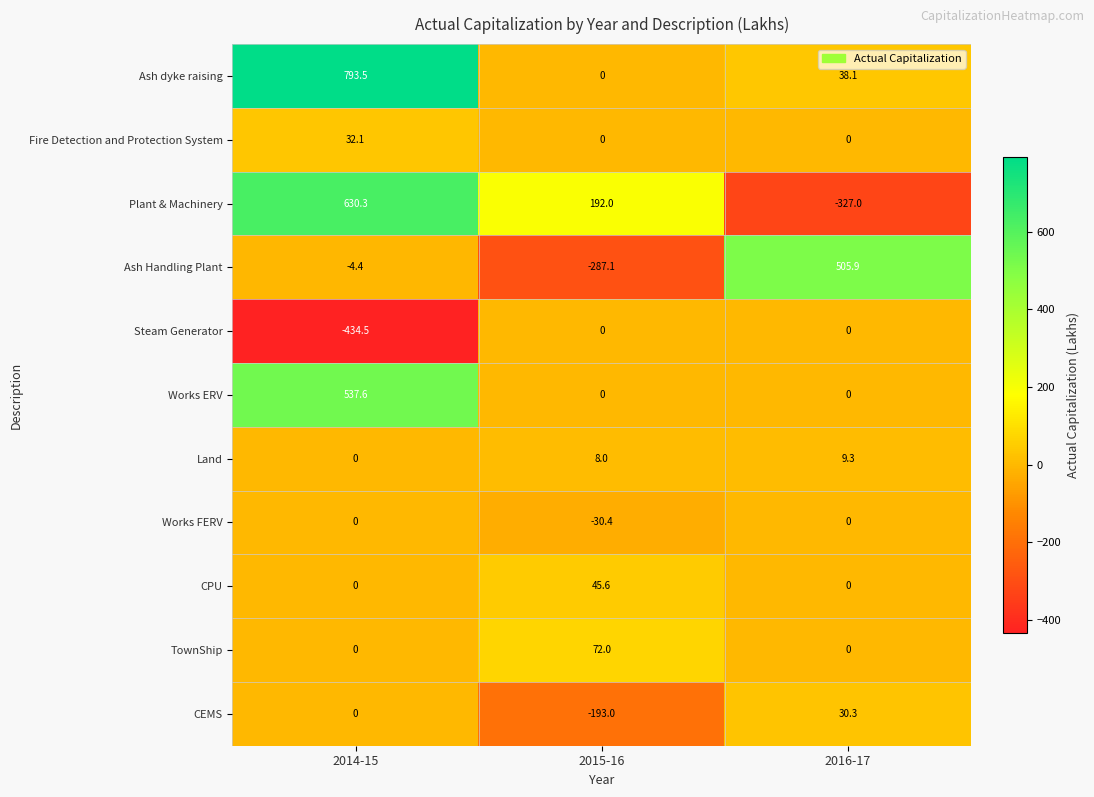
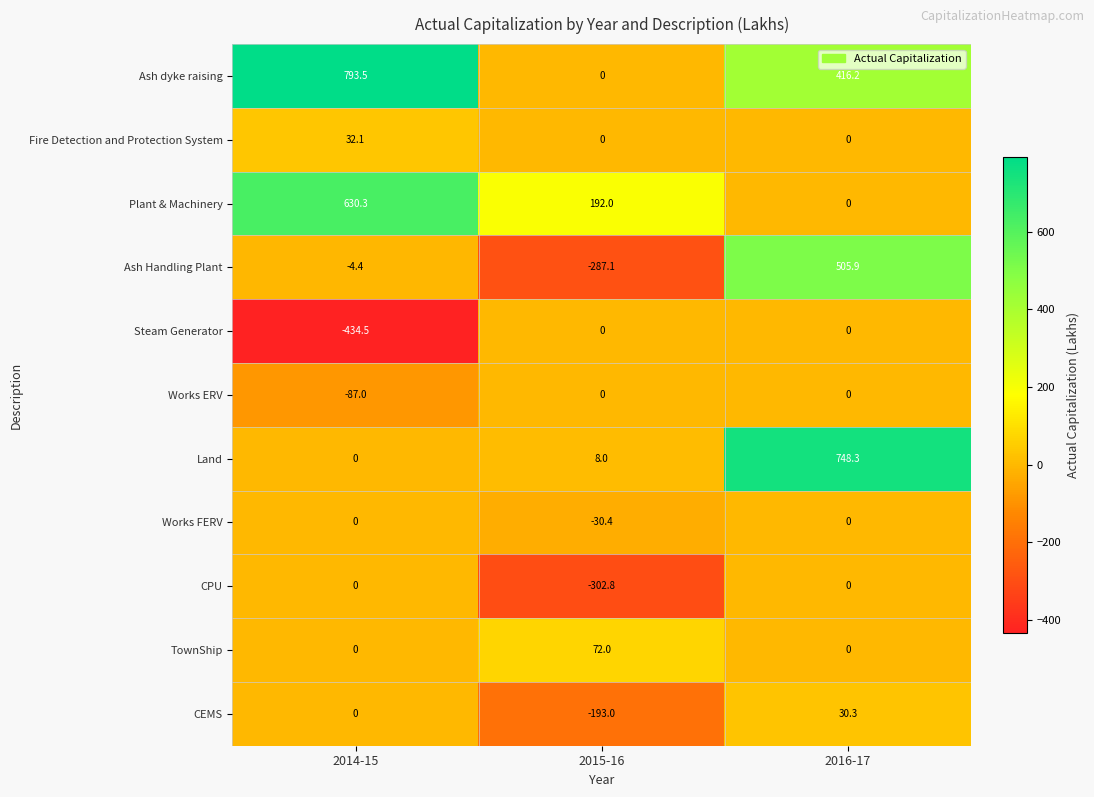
Ash dyke raising, 2016-17: 38.1 -> 416.2
Plant & Machinery, 2016-17: -327.0 -> 0
Works ERV, 2014-15: 537.6 -> -87.0
Land, 2016-17: 9.3 -> 748.3
CPU, 2015-16: 45.6 -> -302.8
